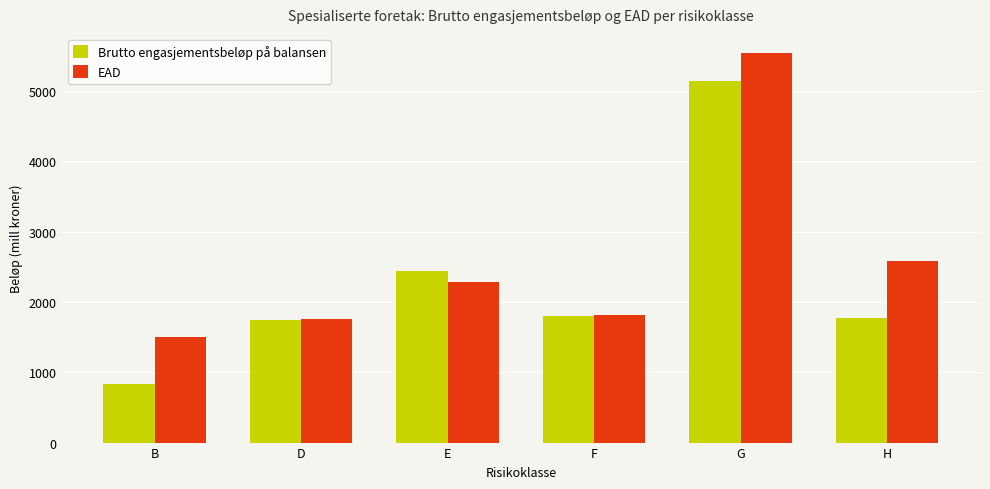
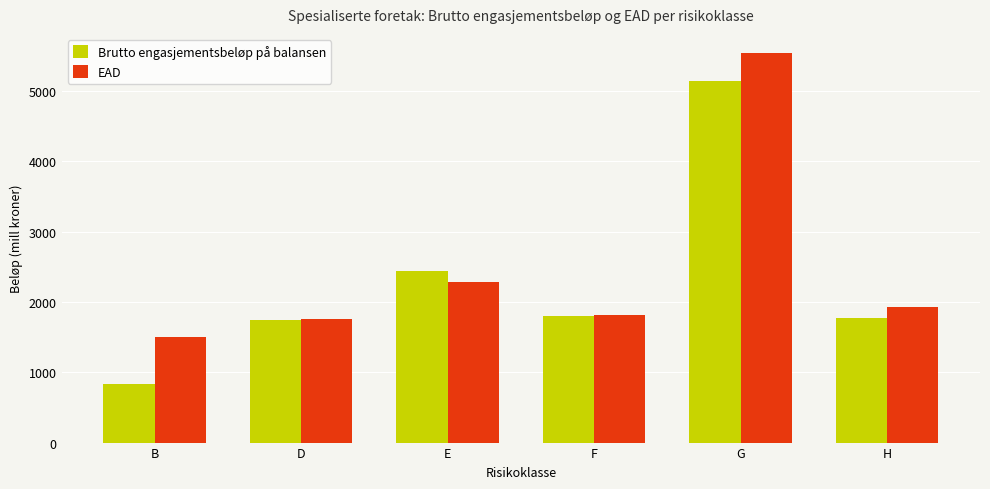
EAD, H: 2600 -> 1900
